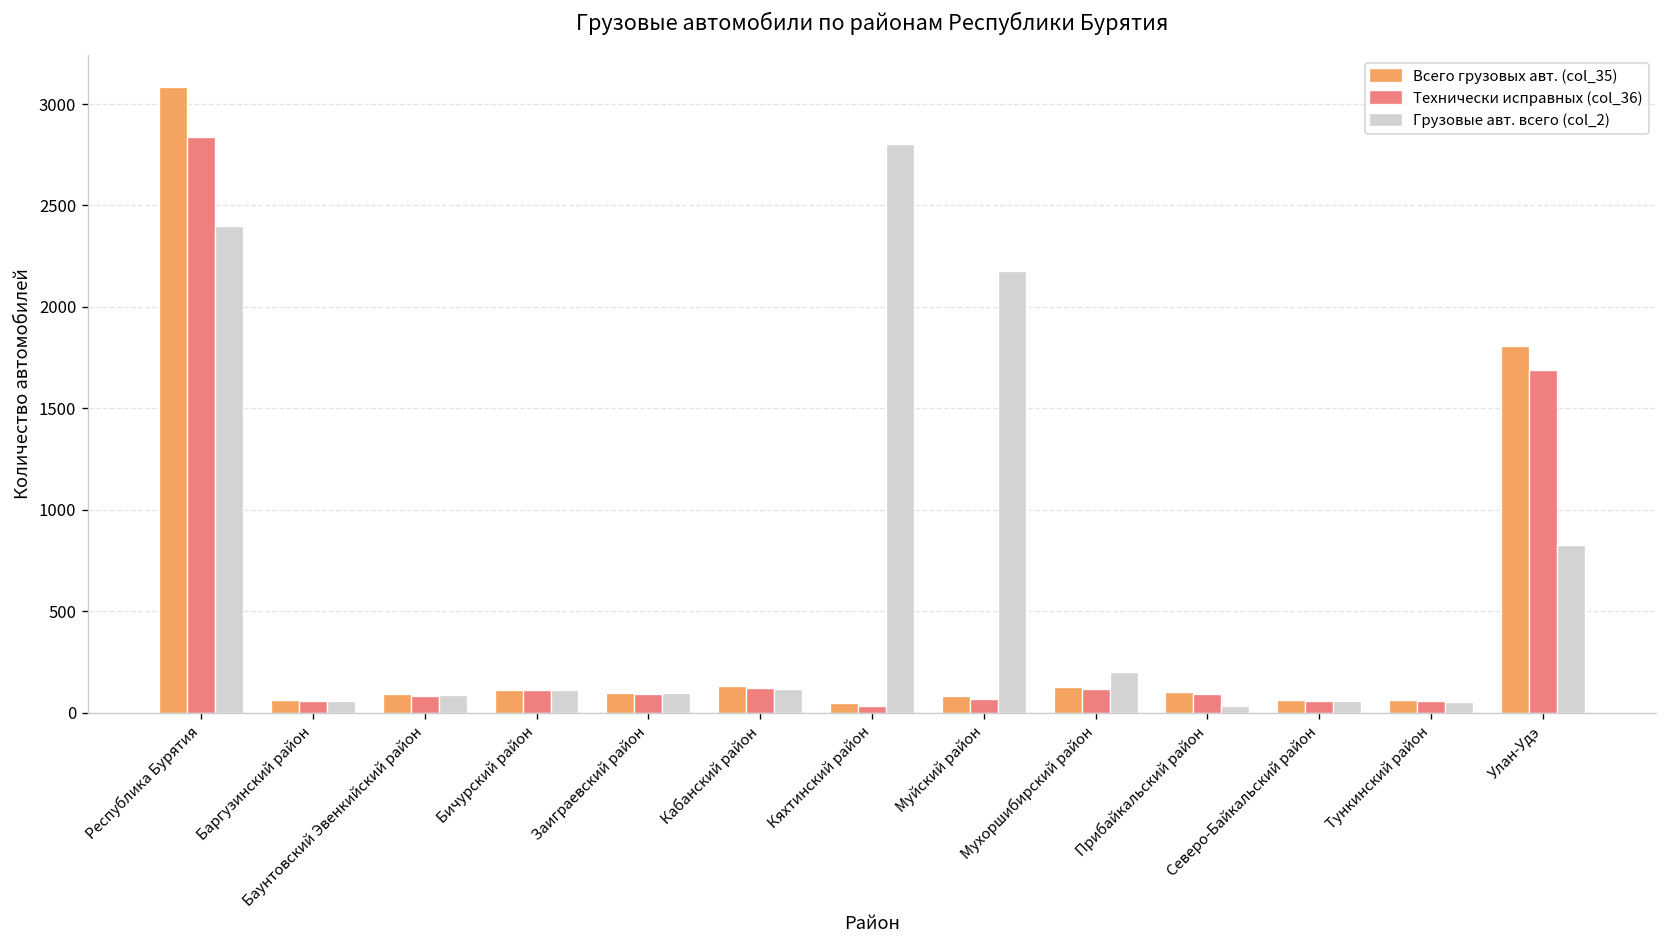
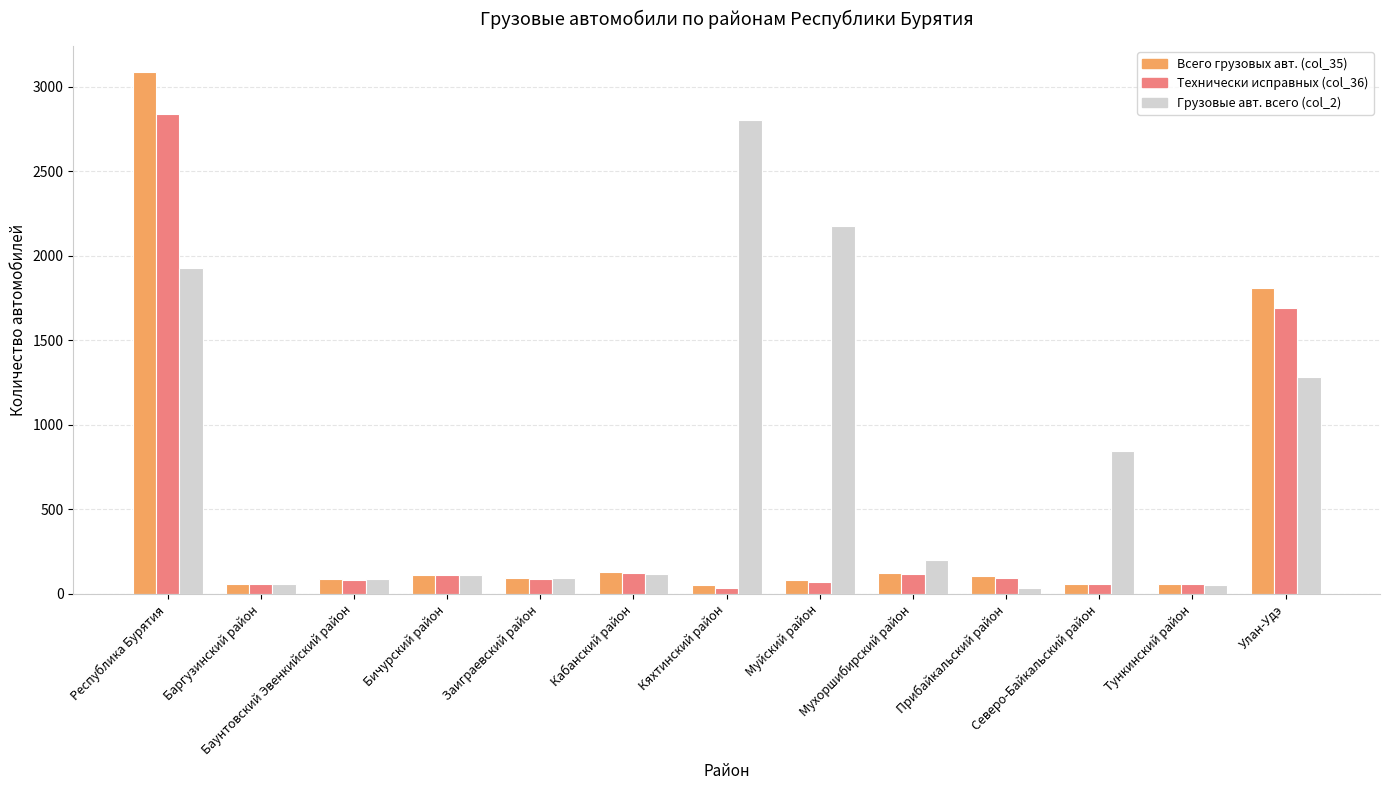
Грузовые авт. всего (col_2), Республика Бурятия: 2400 -> 1930
Грузовые авт. всего (col_2), Северо-Байкальский район: 60 -> 850
Грузовые авт. всего (col_2), Улан-Удэ: 830 -> 1290
